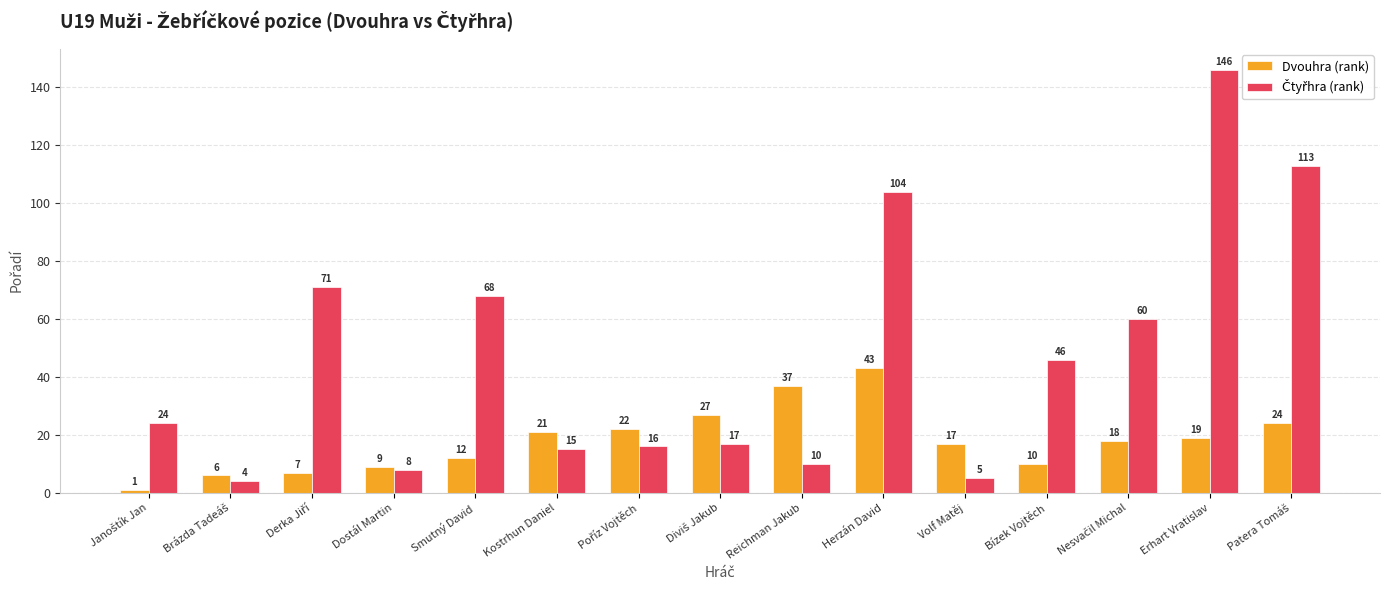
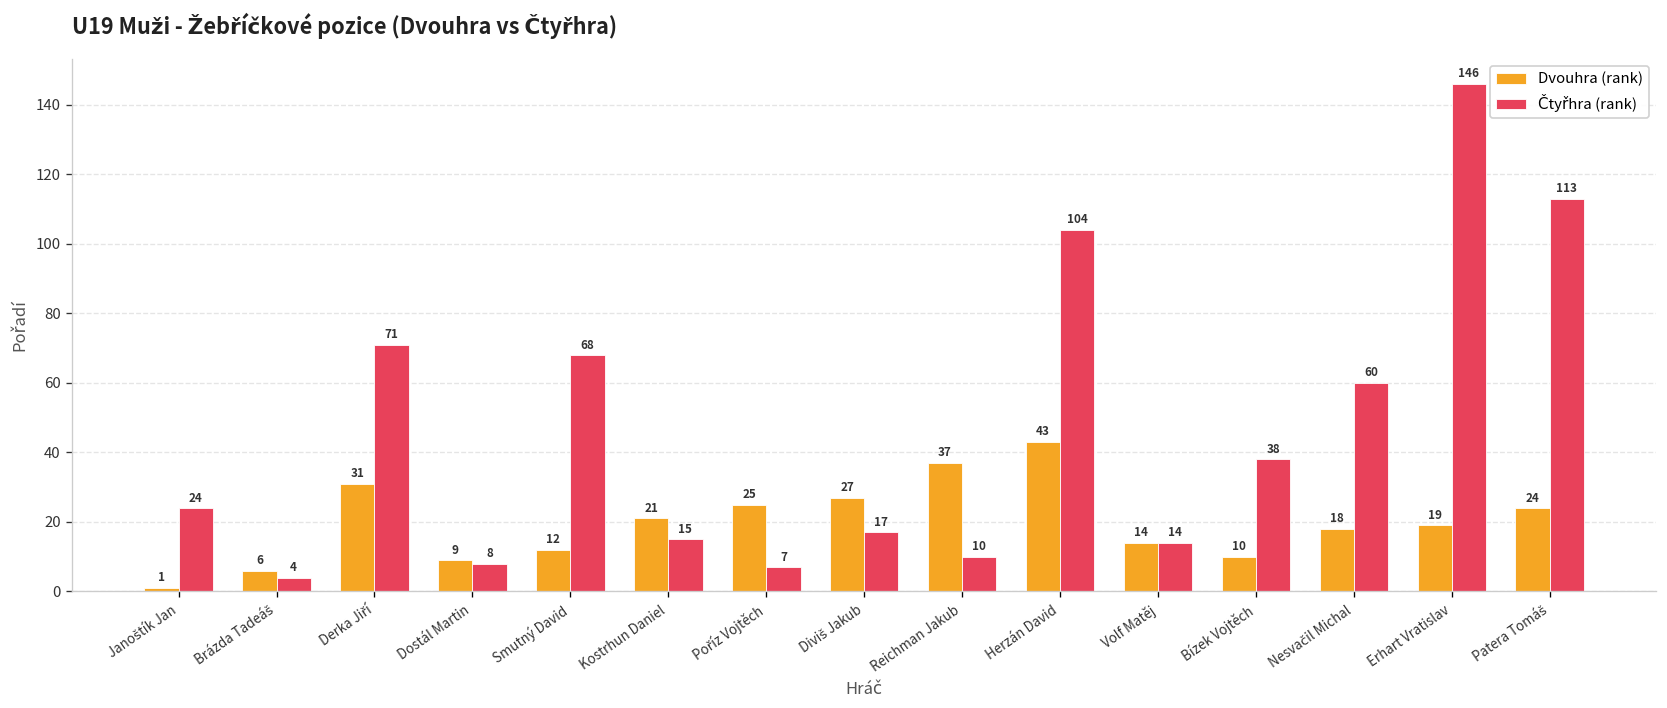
Dvouhra (rank), Derka Jiří: 7 -> 31
Dvouhra (rank), Poříz Vojtěch: 22 -> 25
Čtyřhra (rank), Poříz Vojtěch: 16 -> 7
Dvouhra (rank), Volf Matěj: 17 -> 14
Čtyřhra (rank), Volf Matěj: 5 -> 14
Čtyřhra (rank), Bízek Vojtěch: 46 -> 38
